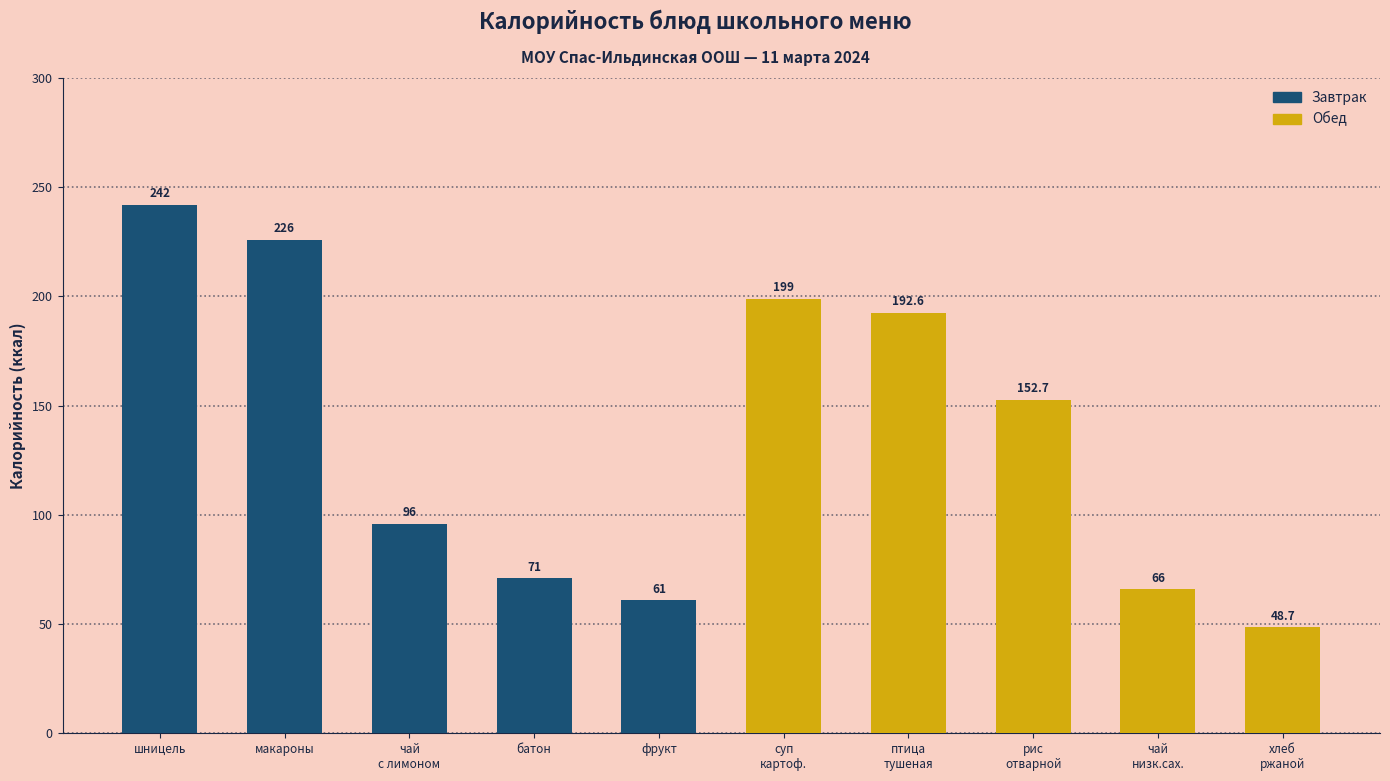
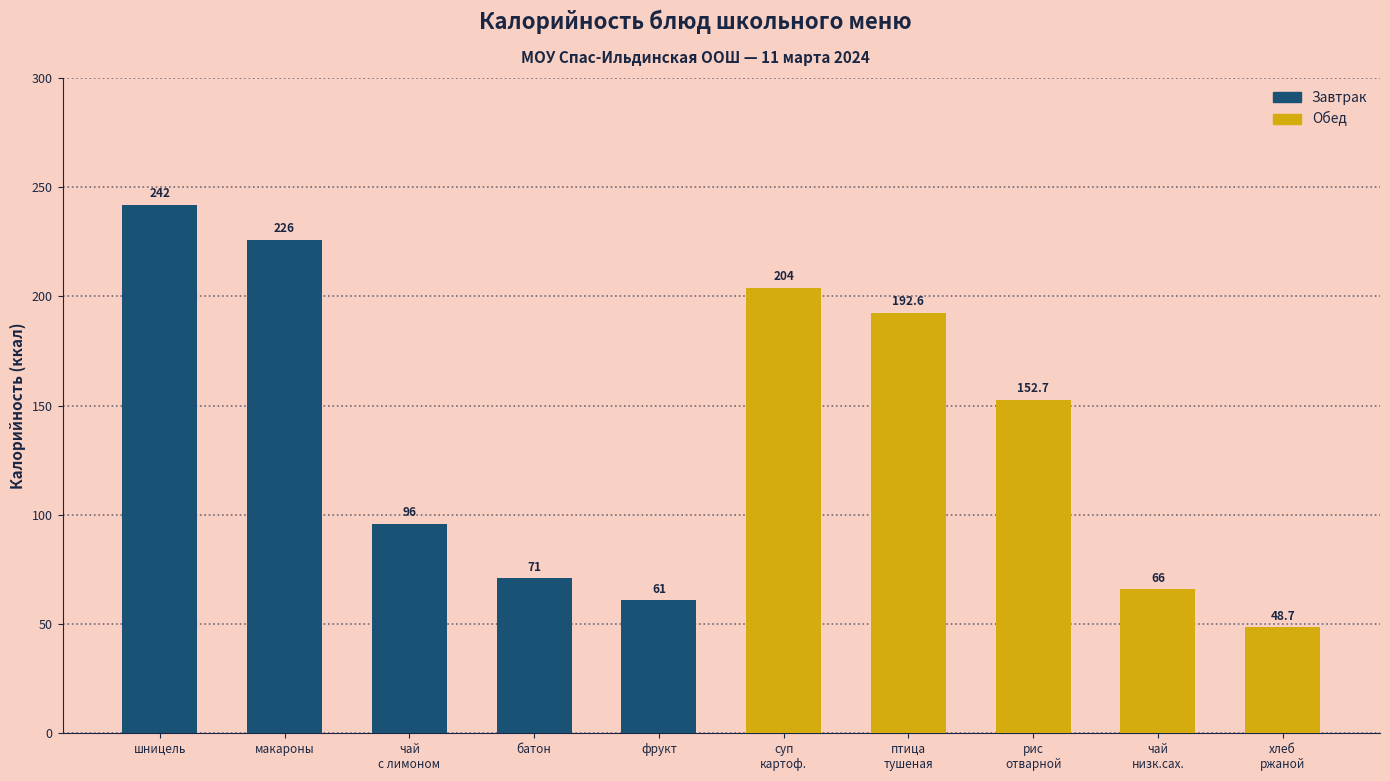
суп картоф.: 199 -> 204
